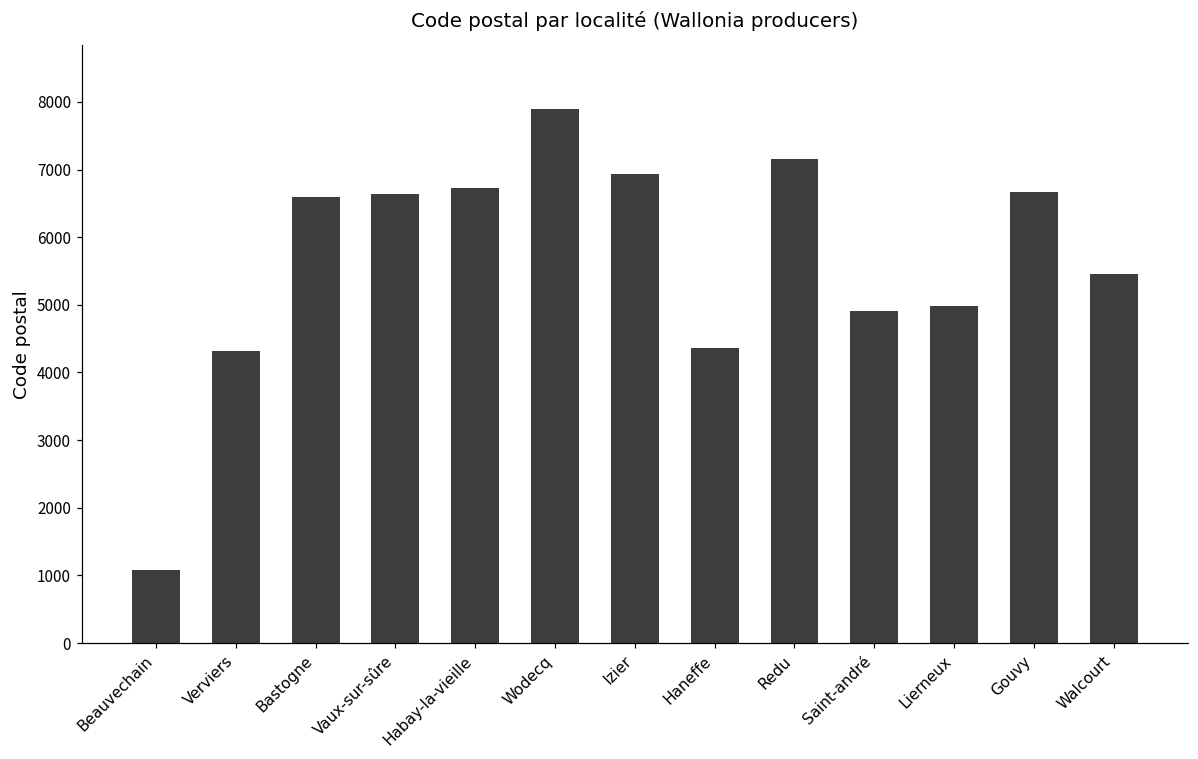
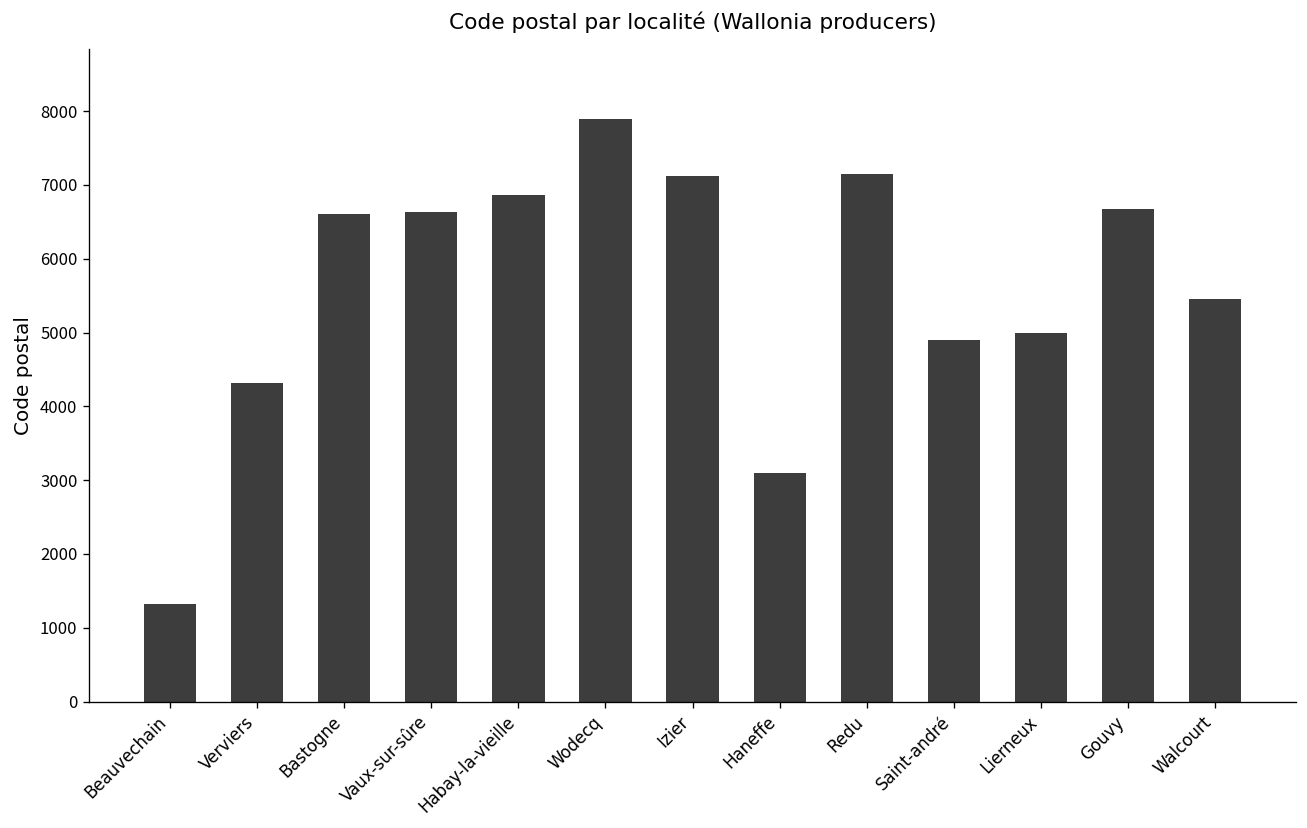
Beauvechain: 1100 -> 1300
Habay-la-vieille: 6700 -> 6900
Izier: 6900 -> 7100
Haneffe: 4400 -> 3100
